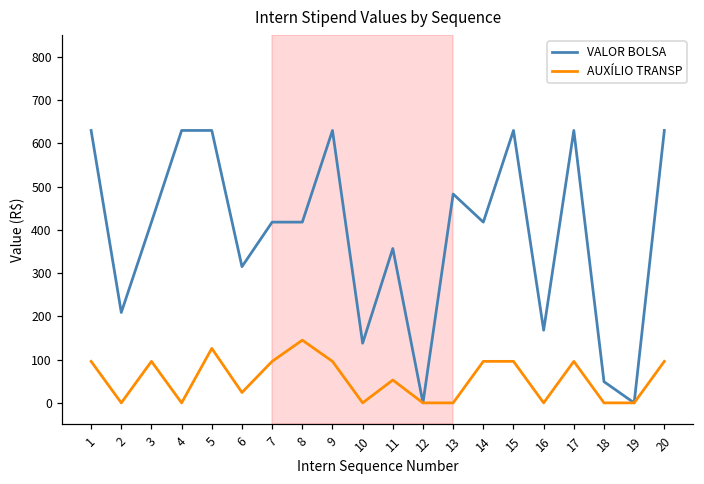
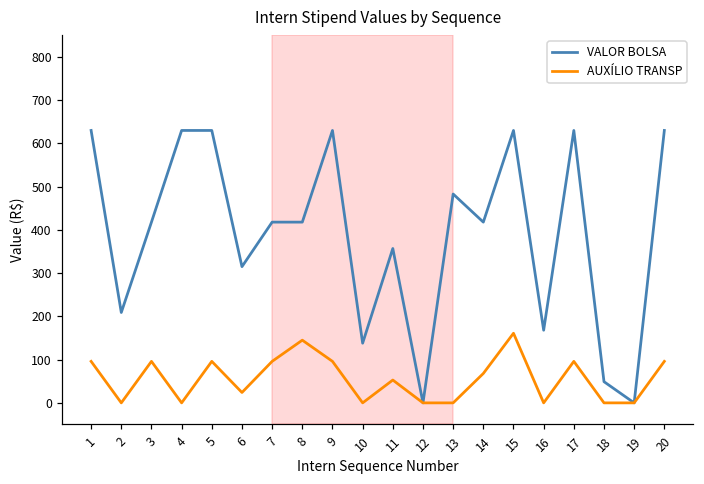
AUXÍLIO TRANSP, 5: 130 -> 100
AUXÍLIO TRANSP, 14: 100 -> 70
AUXÍLIO TRANSP, 15: 100 -> 160
